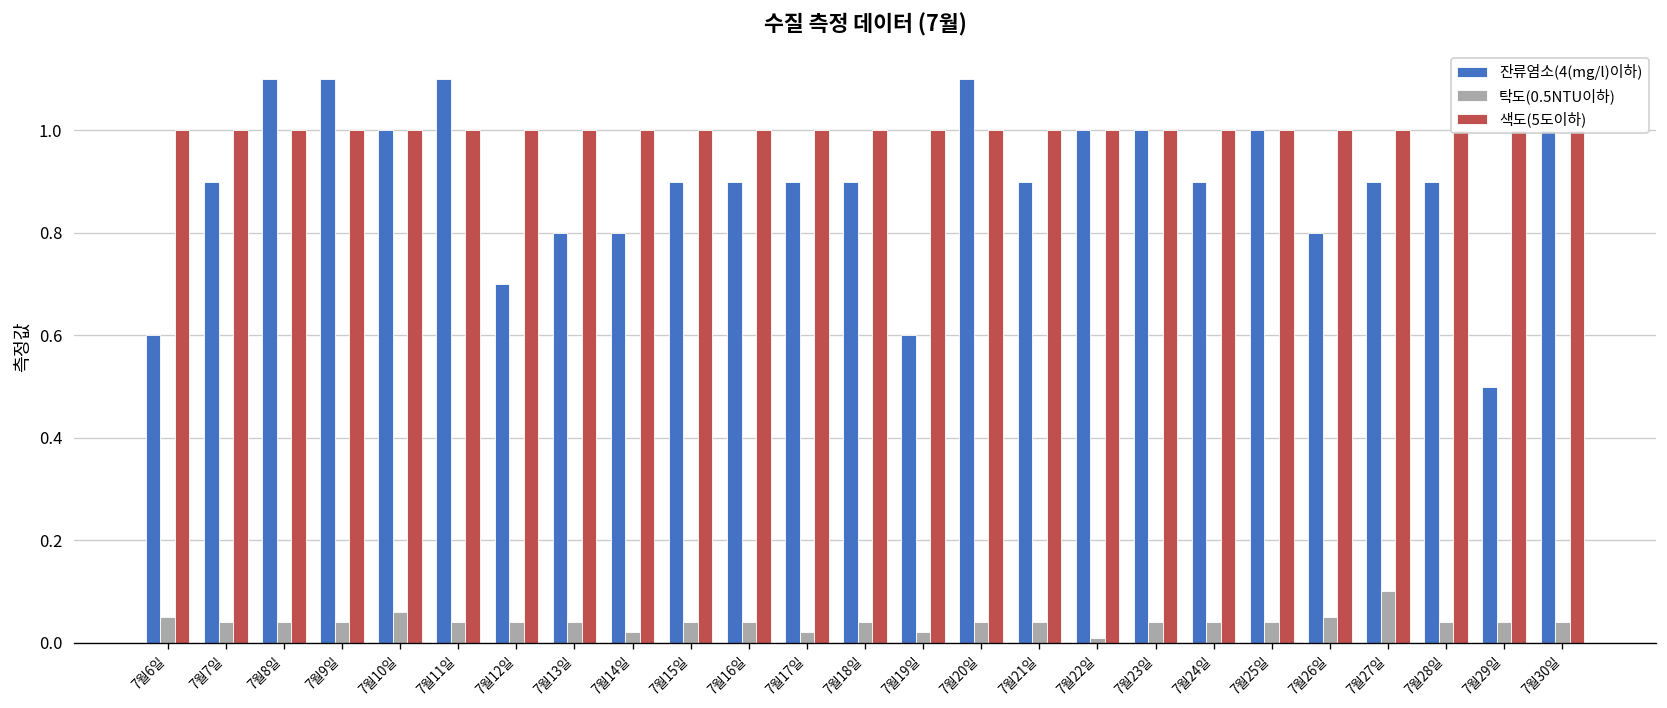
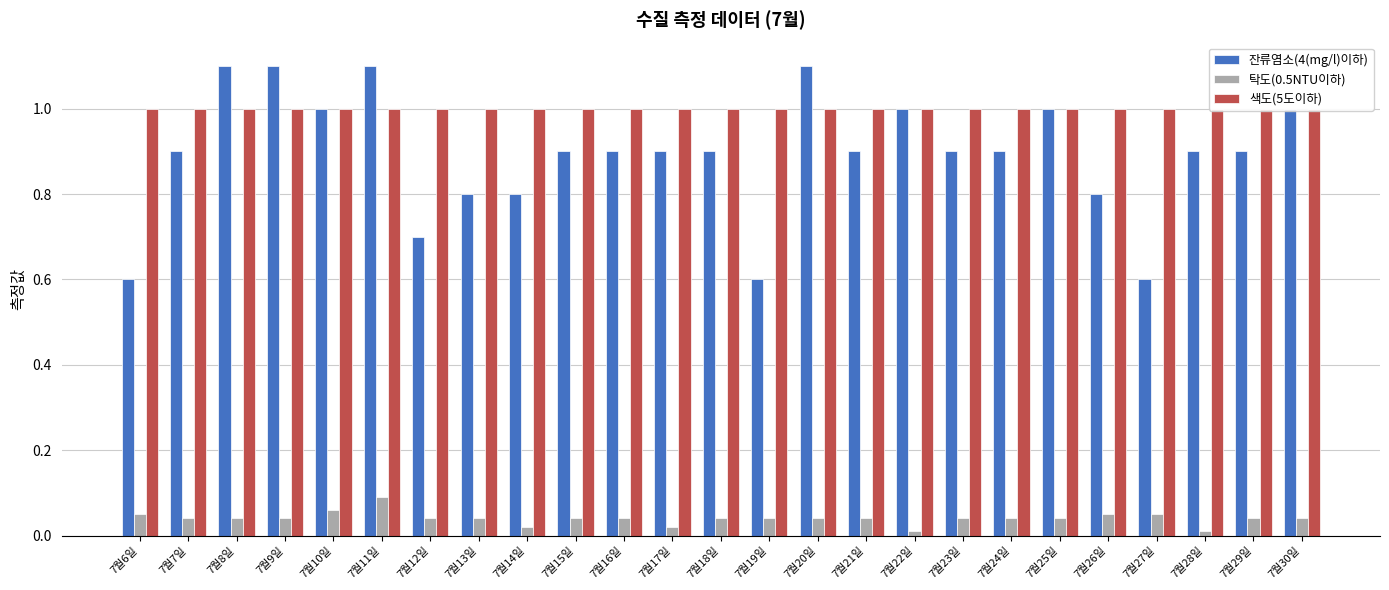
탁도(0.5NTU이하), 7월11일: 0.04 -> 0.09
탁도(0.5NTU이하), 7월19일: 0.02 -> 0.04
잔류염소(4(mg/l)이하), 7월23일: 1.0 -> 0.9
잔류염소(4(mg/l)이하), 7월27일: 0.9 -> 0.6
탁도(0.5NTU이하), 7월27일: 0.10 -> 0.05
탁도(0.5NTU이하), 7월28일: 0.04 -> 0.01
잔류염소(4(mg/l)이하), 7월29일: 0.5 -> 0.9
